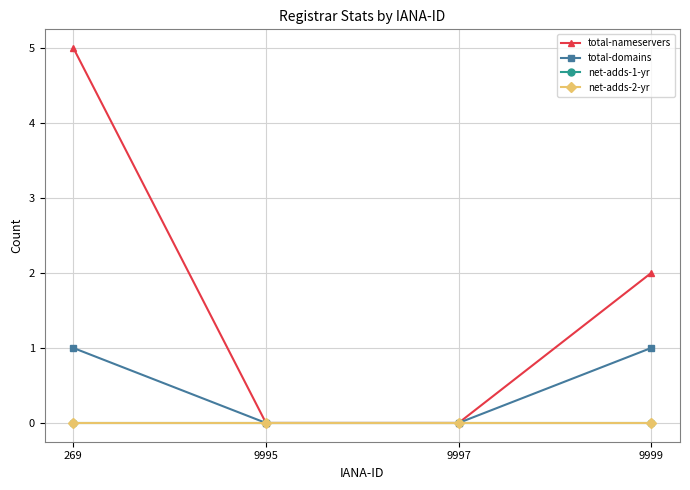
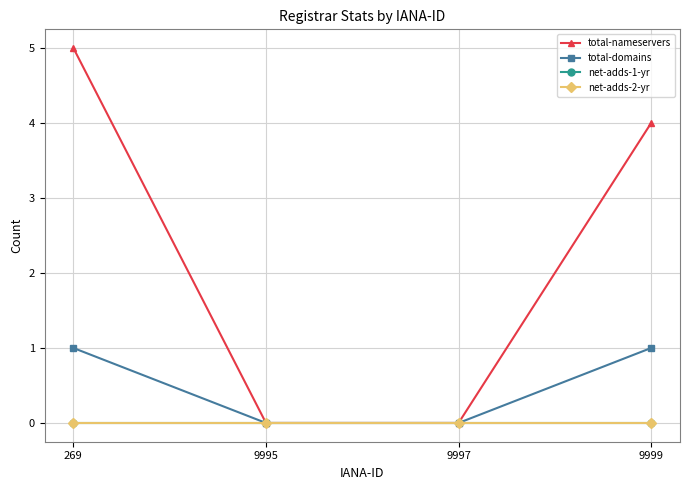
total-nameservers, 9999: 2 -> 4
